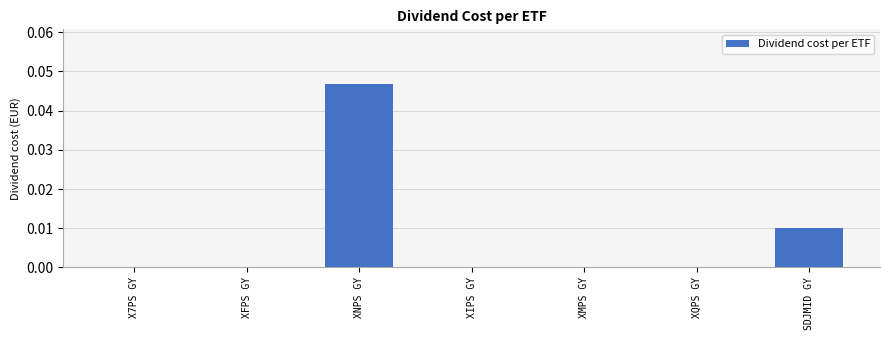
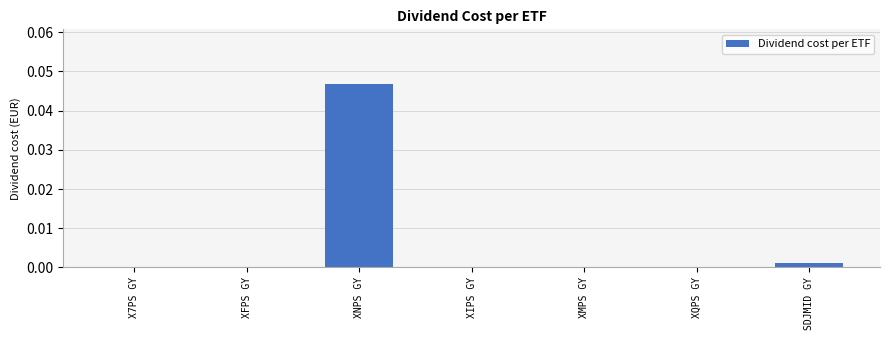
SDJMID GY: 0.010 -> 0.001
